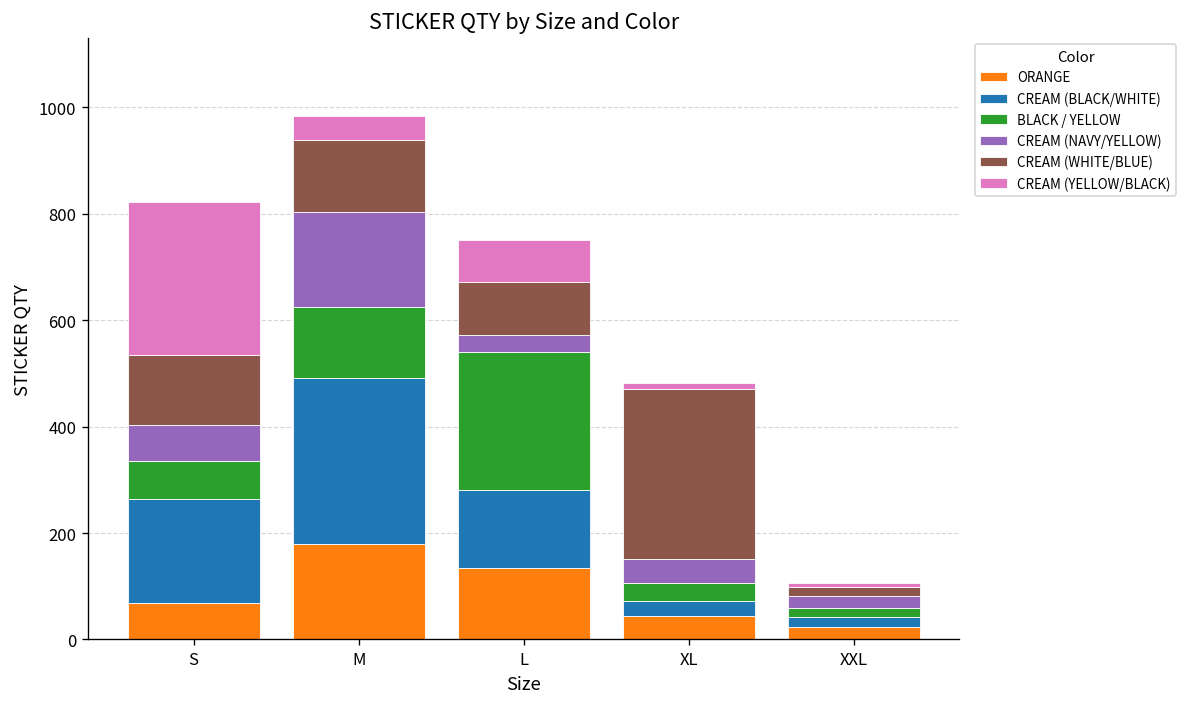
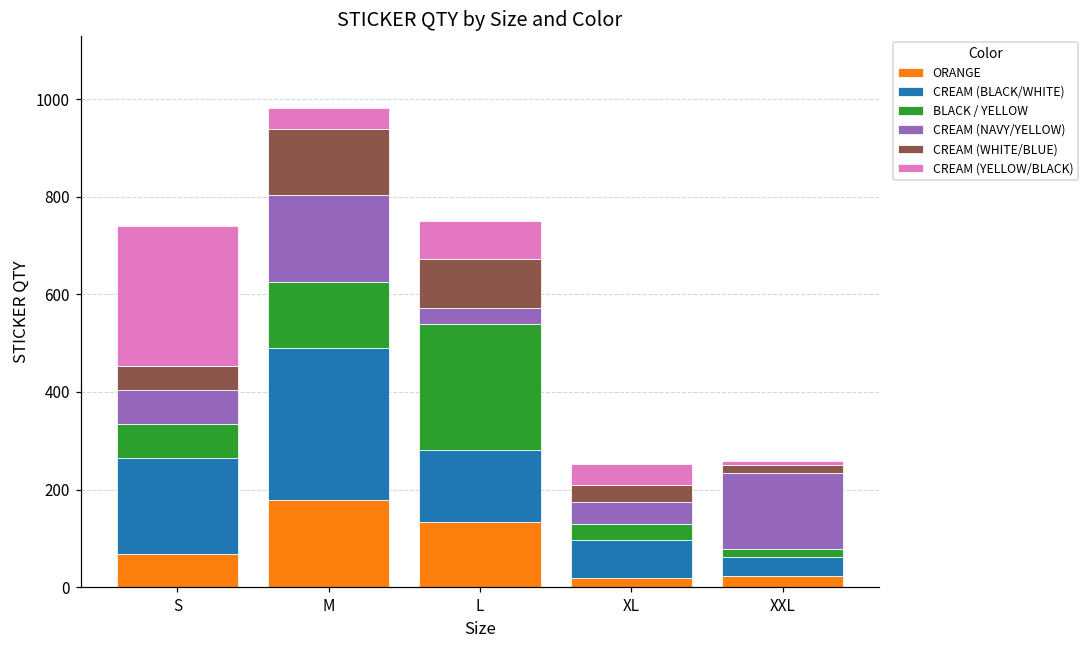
CREAM (WHITE/BLUE), S: 130 -> 50
ORANGE, XL: 50 -> 20
CREAM (BLACK/WHITE), XL: 30 -> 80
CREAM (WHITE/BLUE), XL: 320 -> 30
CREAM (YELLOW/BLACK), XL: 10 -> 40
CREAM (BLACK/WHITE), XXL: 20 -> 40
CREAM (NAVY/YELLOW), XXL: 20 -> 150
